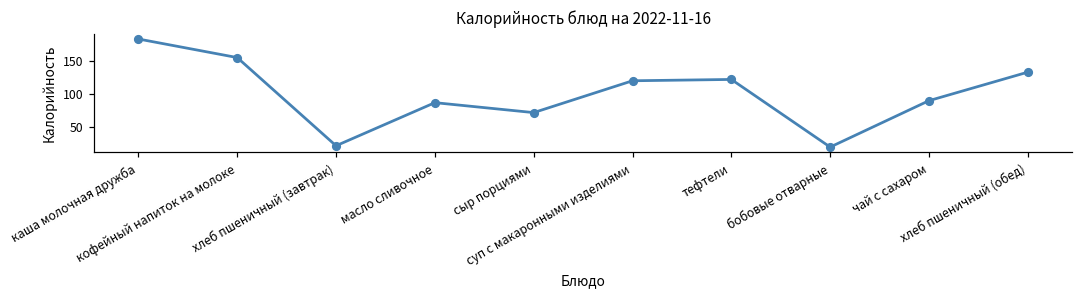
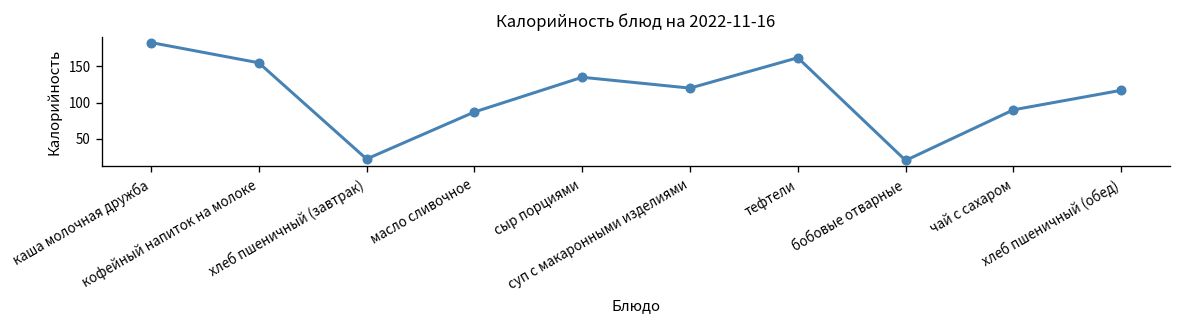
сыр порциями: 70 -> 140
тефтели: 120 -> 160
хлеб пшеничный (обед): 130 -> 120
